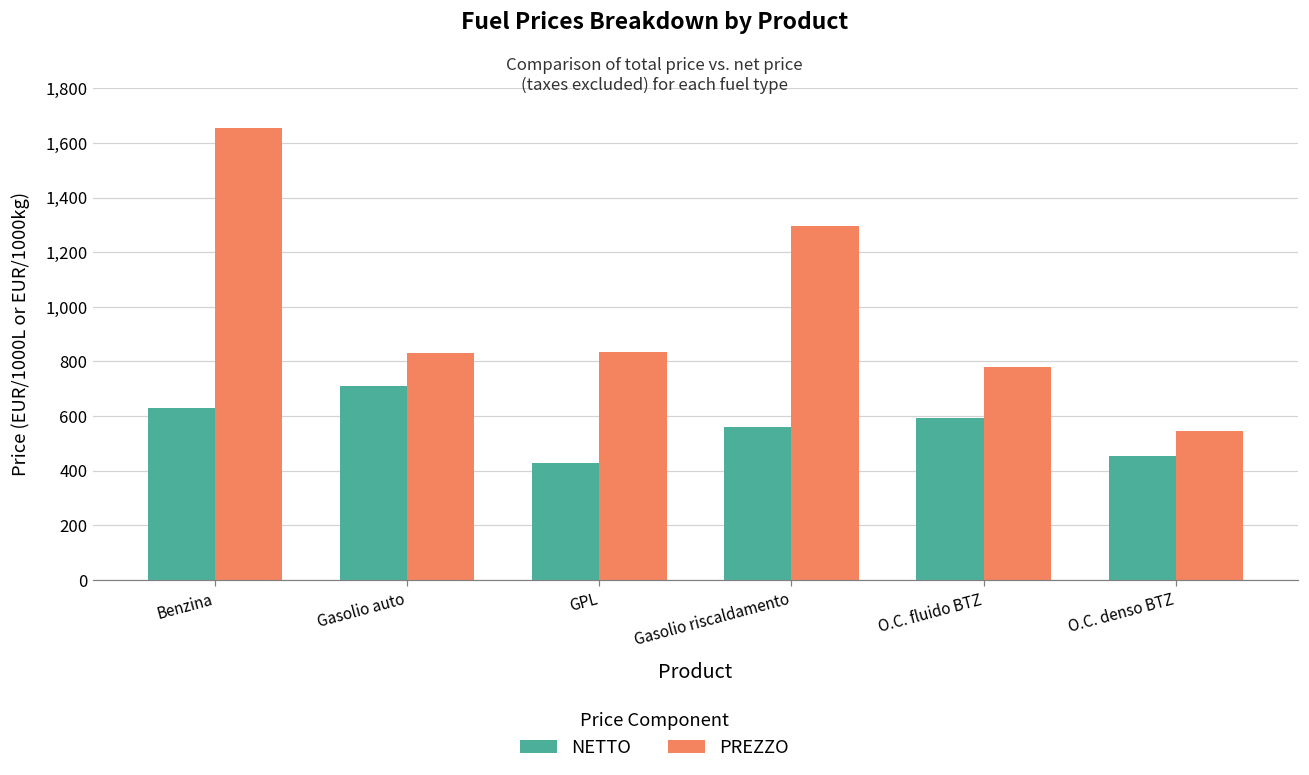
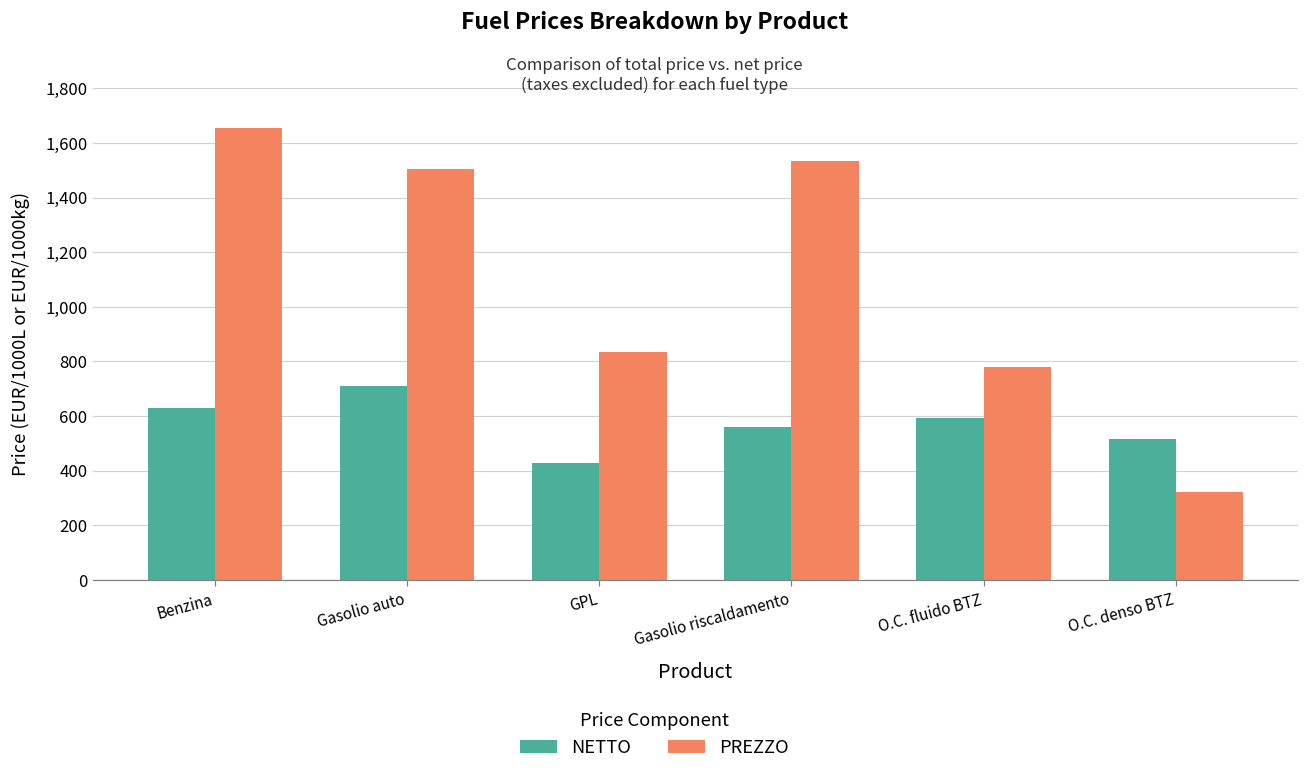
PREZZO, Gasolio auto: 830 -> 1,500
PREZZO, Gasolio riscaldamento: 1,300 -> 1,530
NETTO, O.C. denso BTZ: 450 -> 520
PREZZO, O.C. denso BTZ: 550 -> 320
